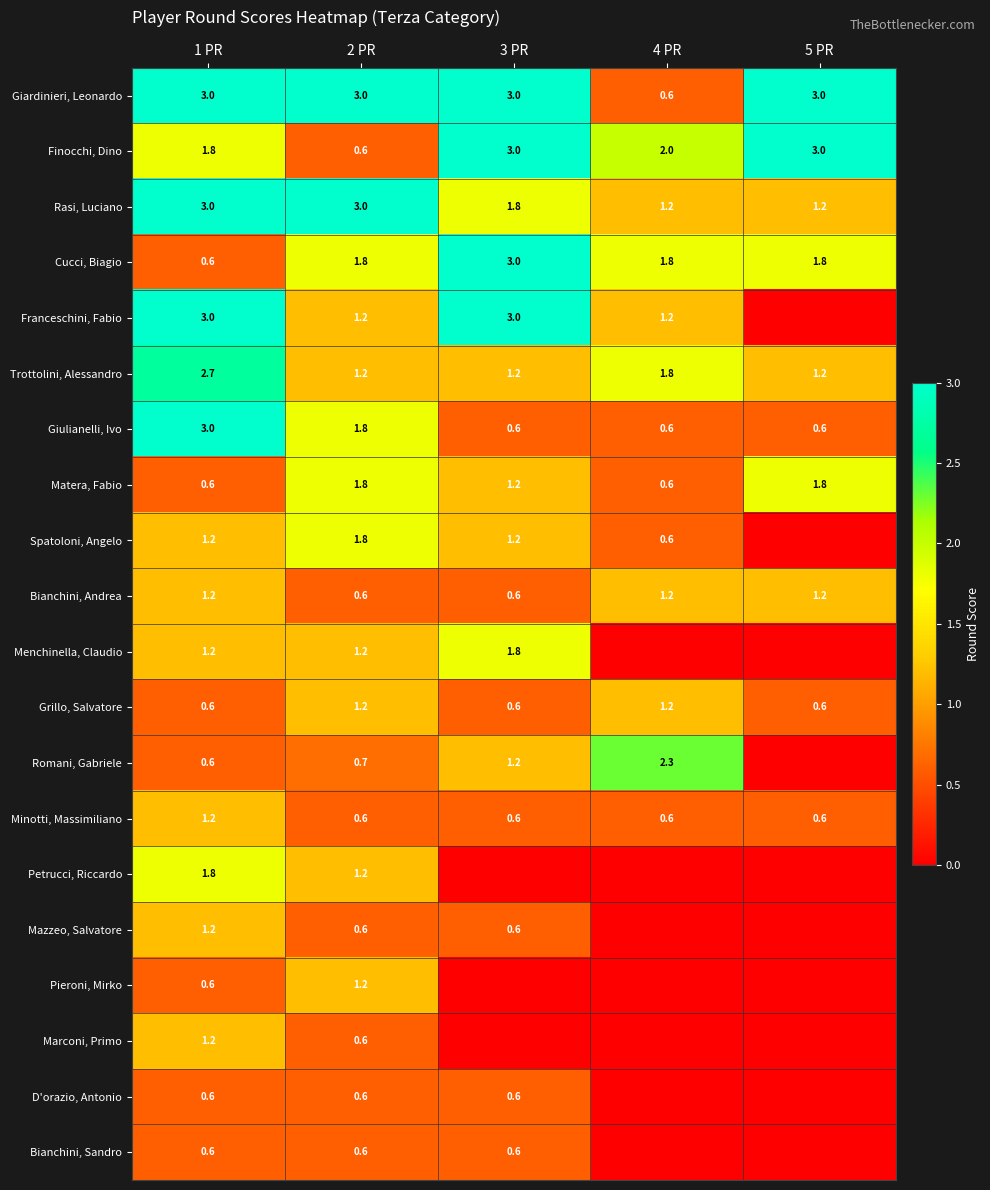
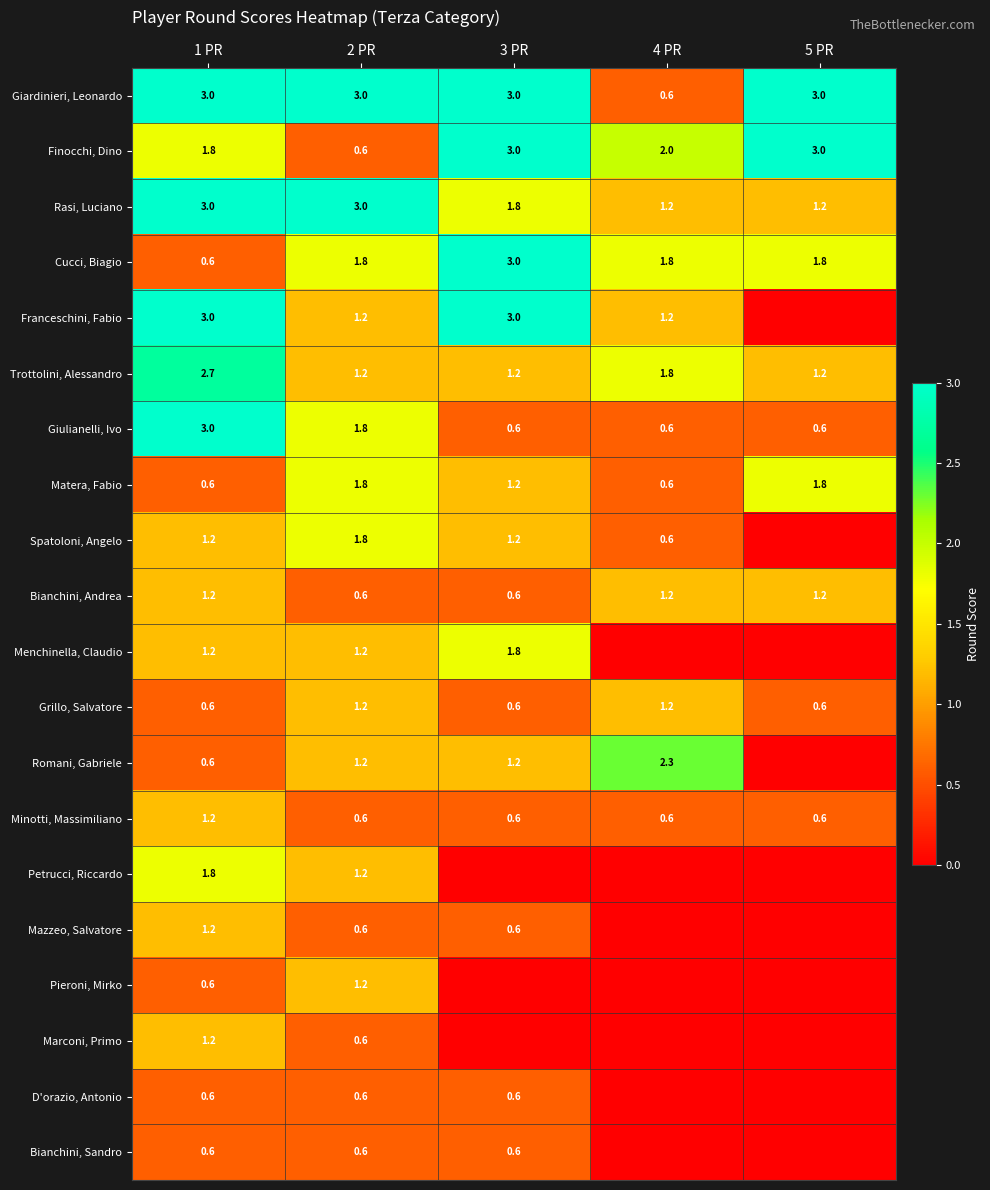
Romani, Gabriele, 2 PR: 0.7 -> 1.2
